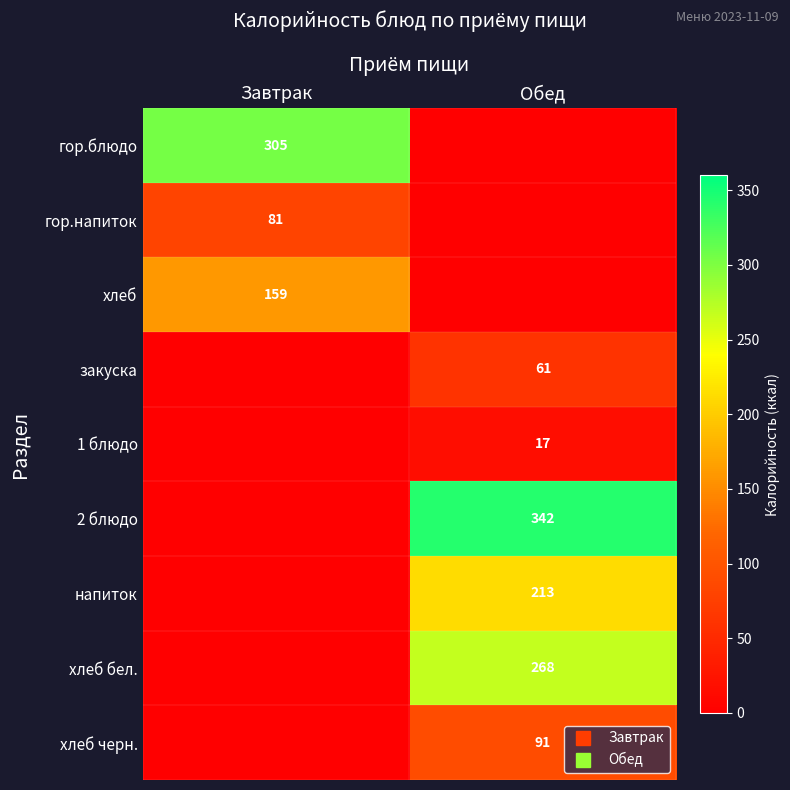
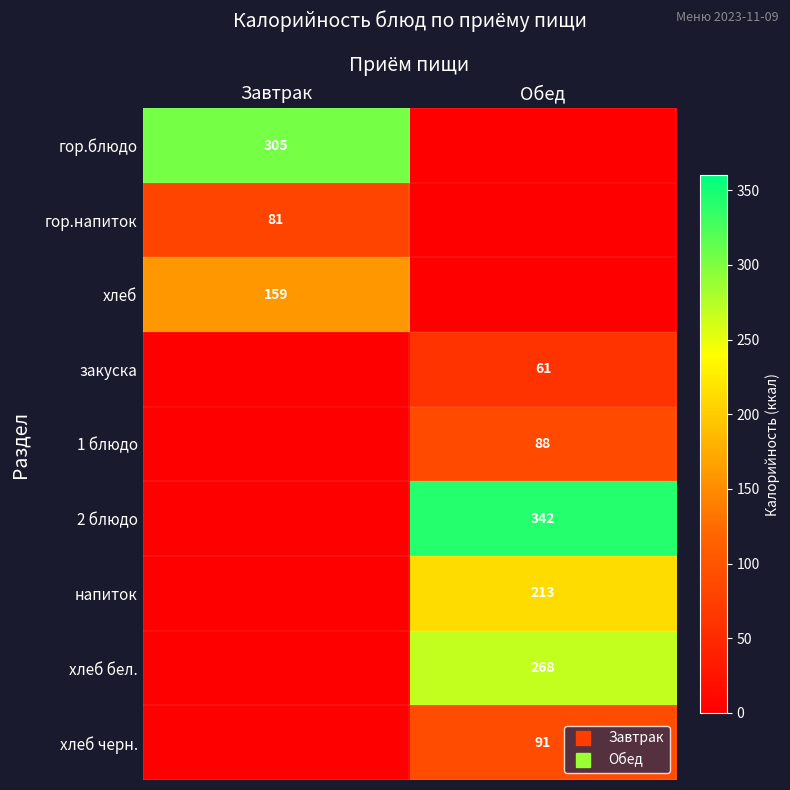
1 блюдо, Обед: 17 -> 88
